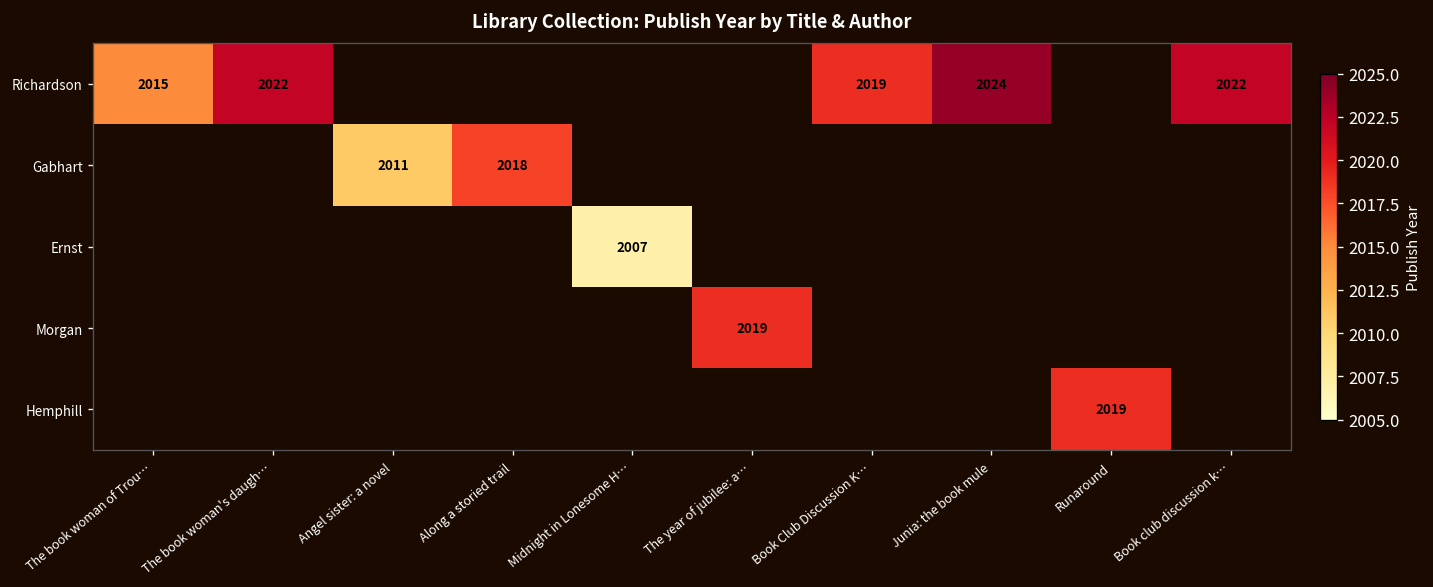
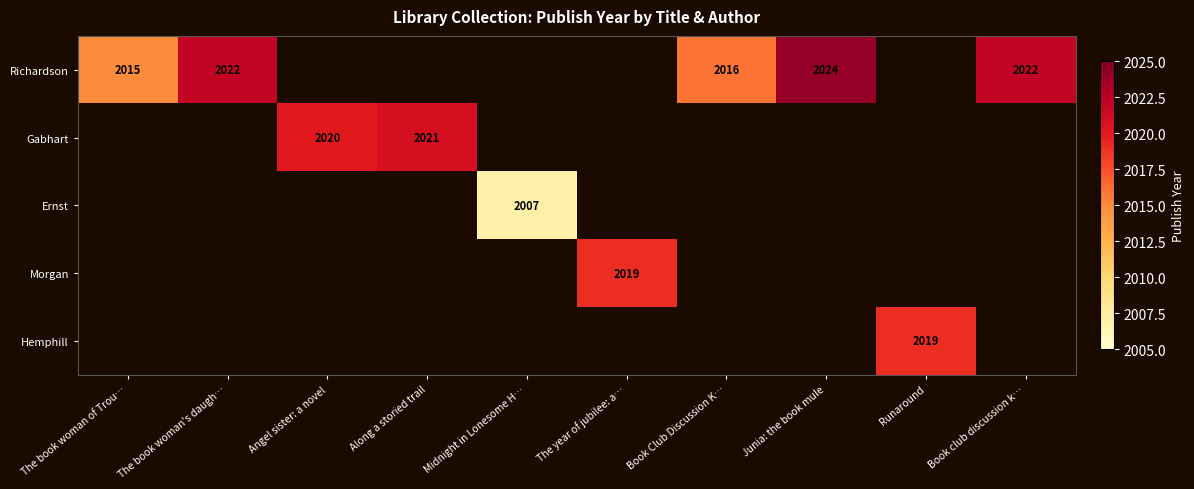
Richardson, Book Club Discussion K…: 2019 -> 2016
Gabhart, Angel sister: a novel: 2011 -> 2020
Gabhart, Along a storied trail: 2018 -> 2021
